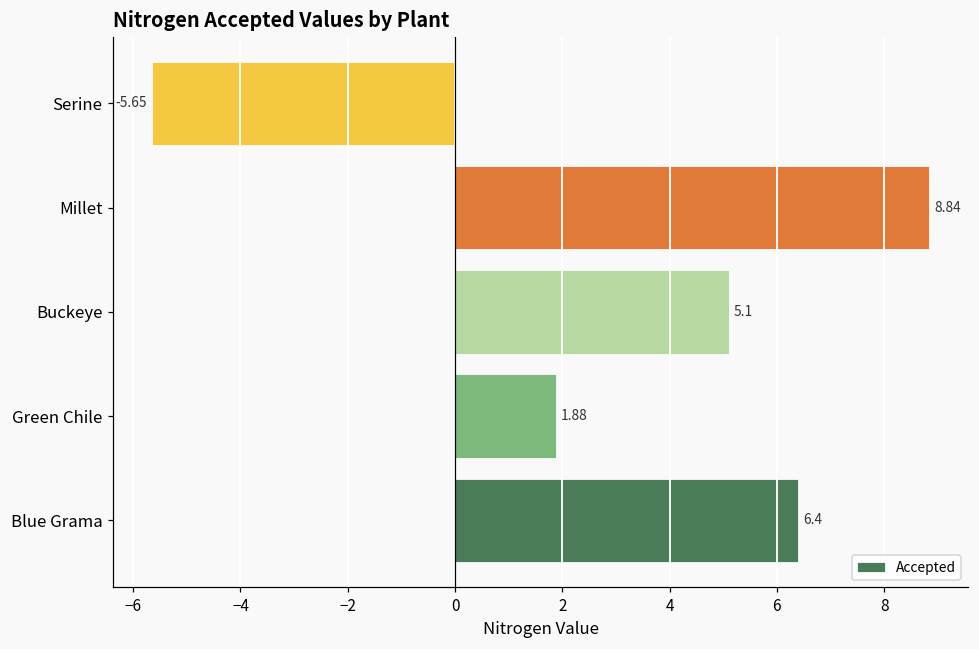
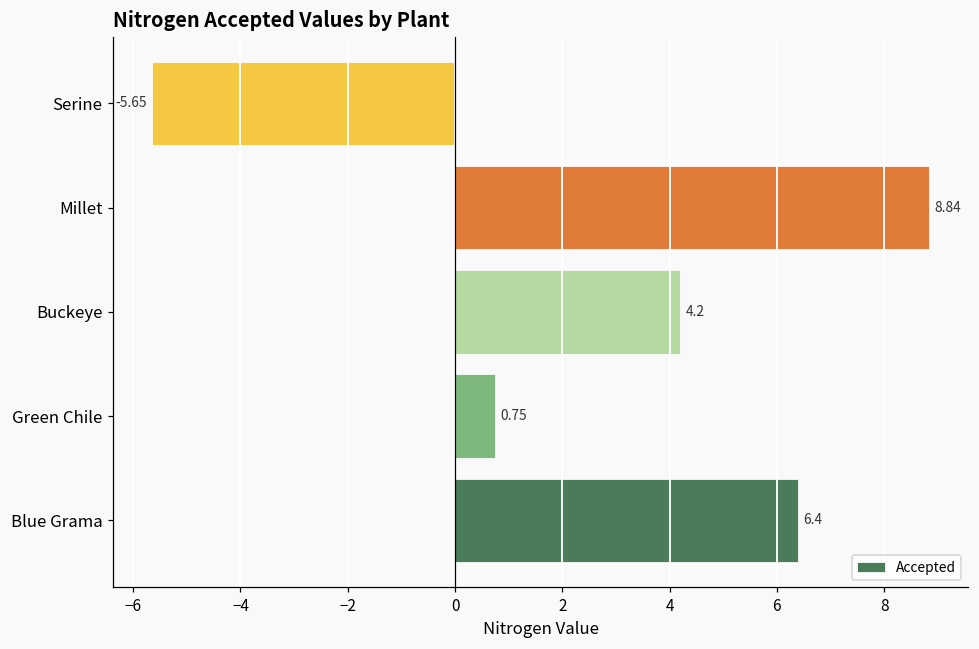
Buckeye: 5.1 -> 4.2
Green Chile: 1.88 -> 0.75
